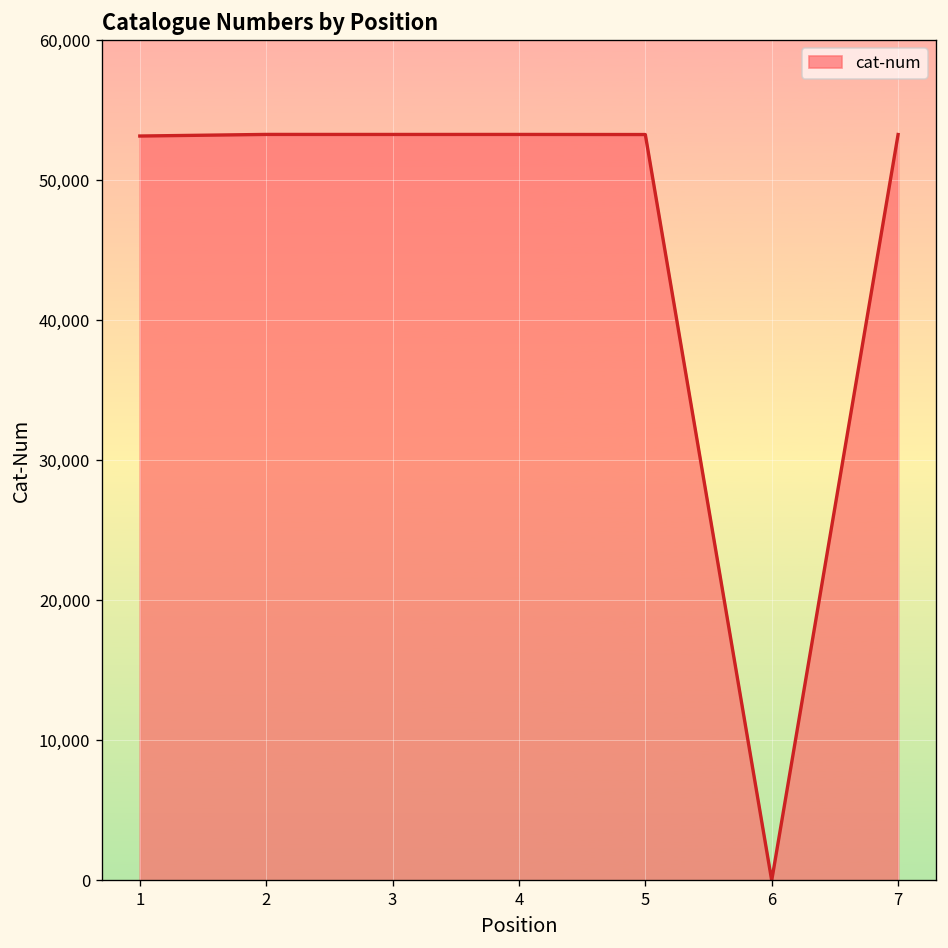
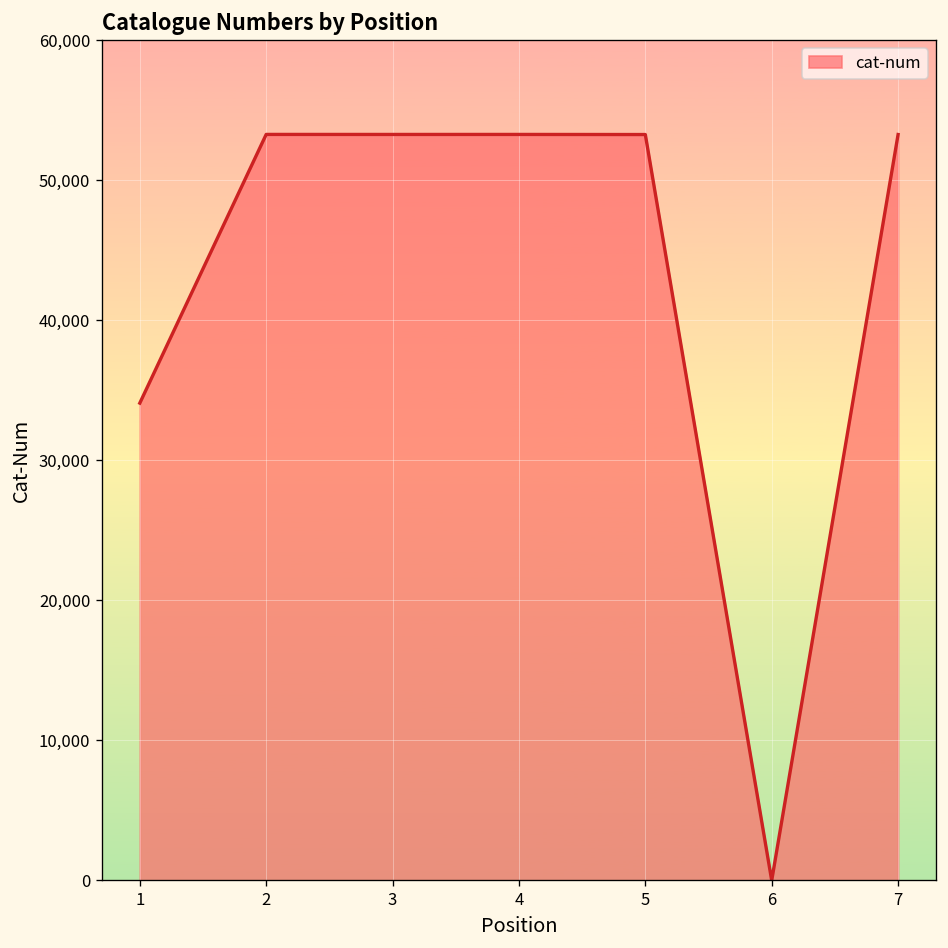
1: 53,100 -> 34,100
